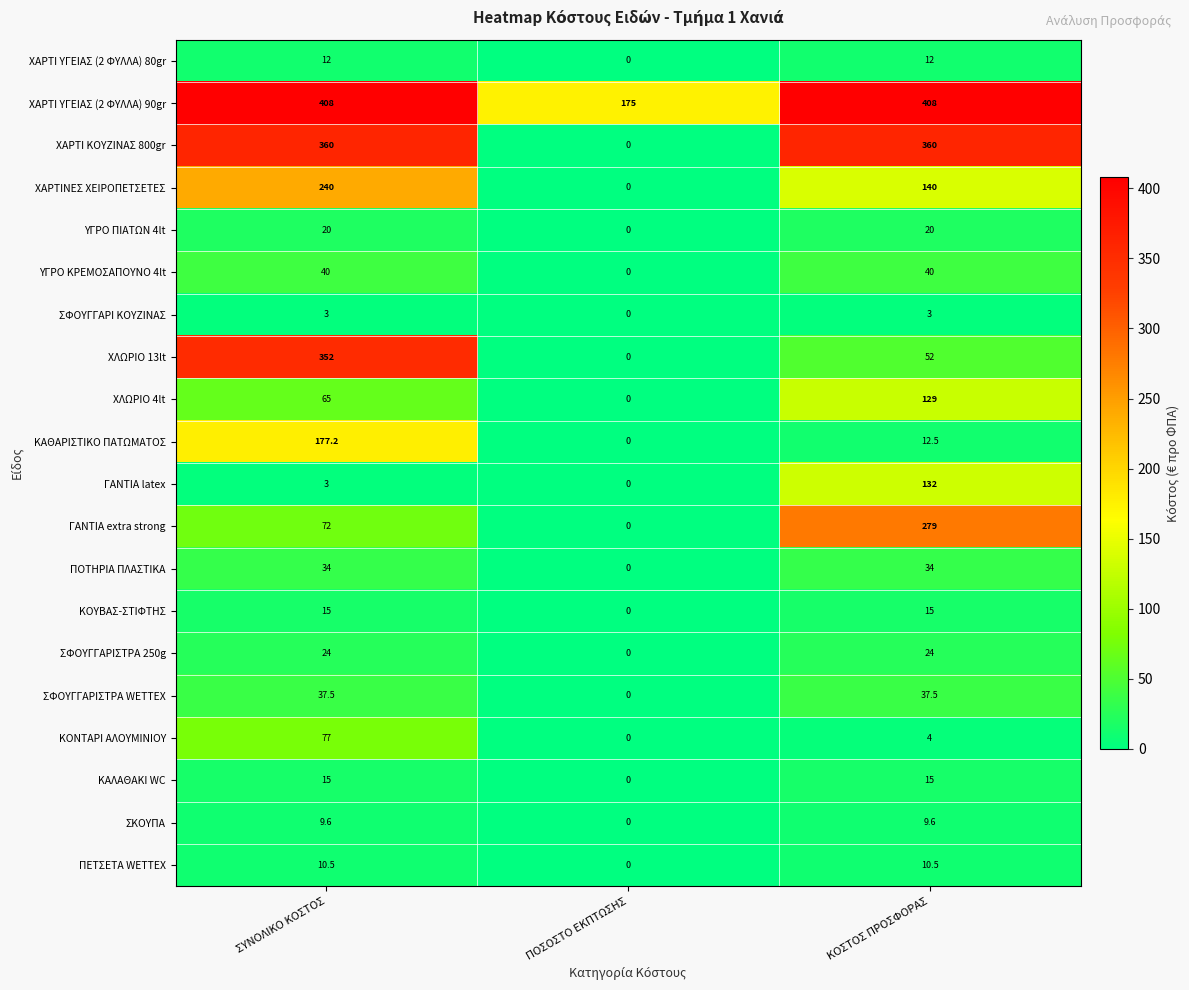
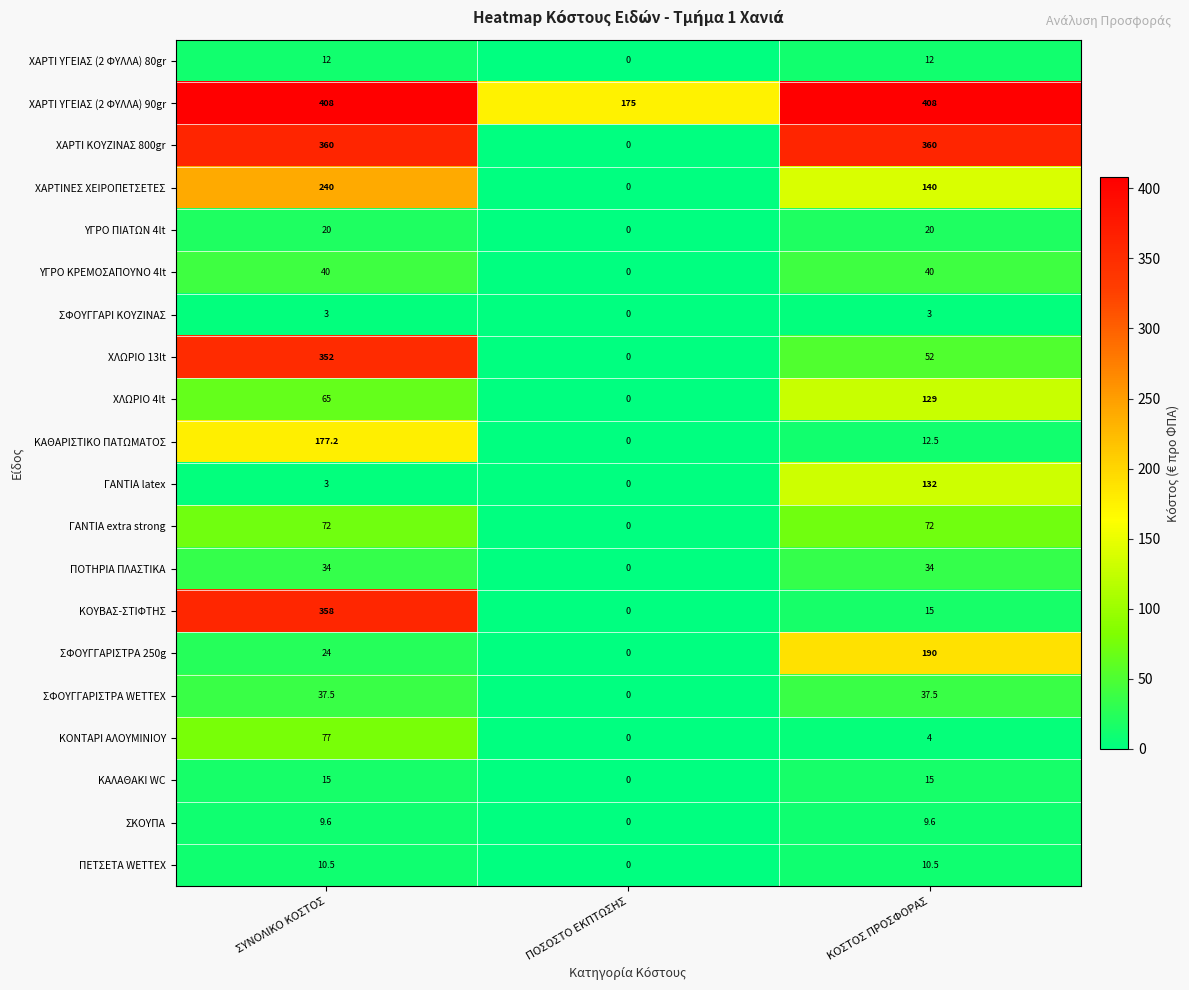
ΓΑΝΤΙΑ extra strong, ΚΟΣΤΟΣ ΠΡΟΣΦΟΡΑΣ: 279 -> 72
ΚΟΥΒΑΣ-ΣΤΙΦΤΗΣ, ΣΥΝΟΛΙΚΟ ΚΟΣΤΟΣ: 15 -> 358
ΣΦΟΥΓΓΑΡΙΣΤΡΑ 250g, ΚΟΣΤΟΣ ΠΡΟΣΦΟΡΑΣ: 24 -> 190
